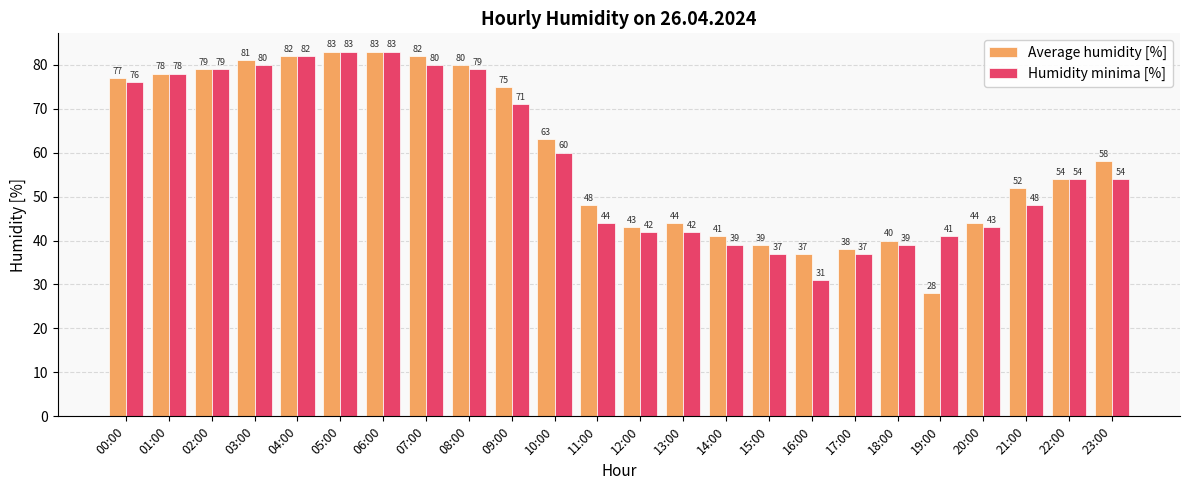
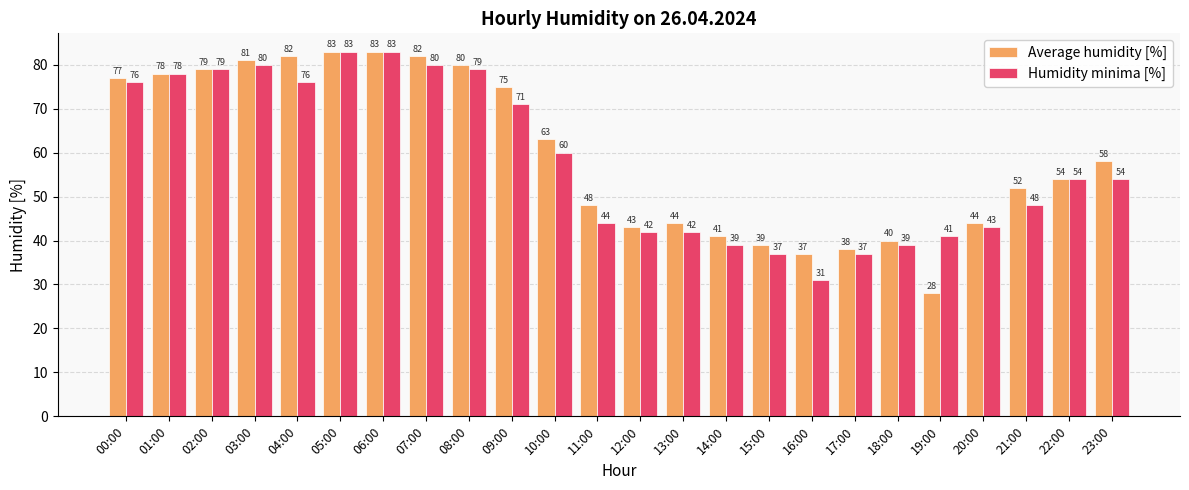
Humidity minima [%], 04:00: 82 -> 76
